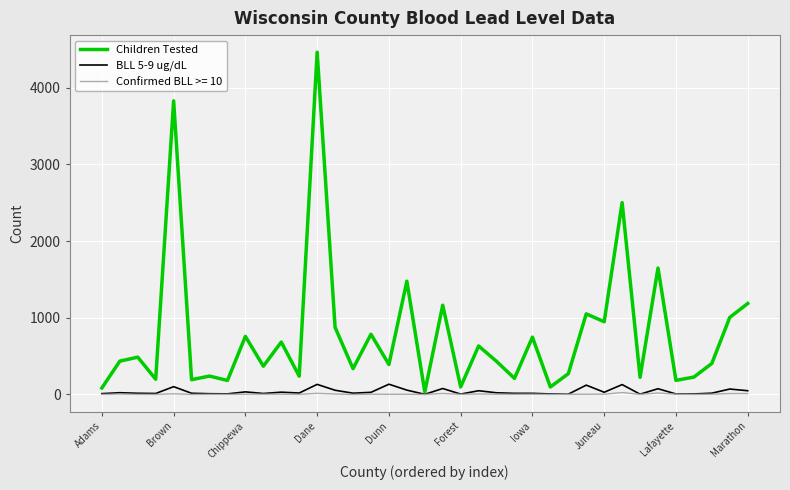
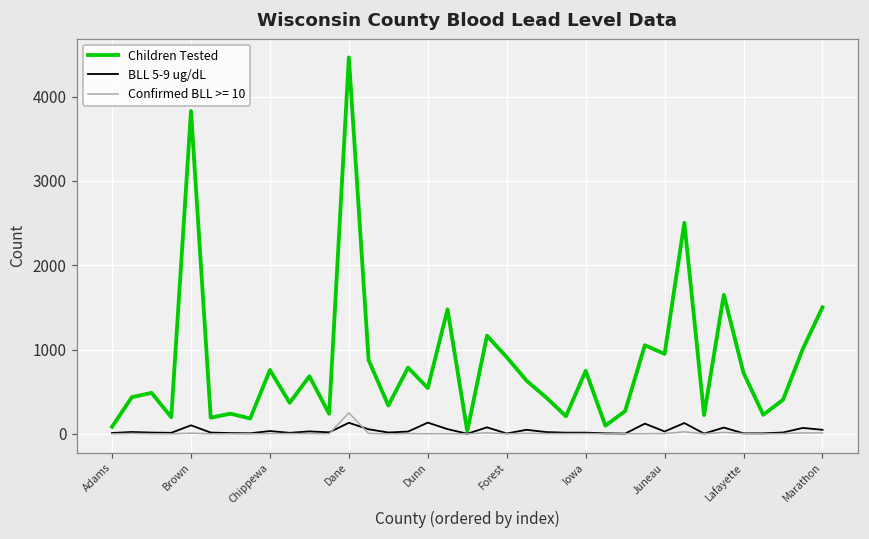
Confirmed BLL >= 10, Dane: 0 -> 200
Children Tested, Dunn: 400 -> 500
Children Tested, Forest: 100 -> 900
Children Tested, Lafayette: 200 -> 700
Children Tested, Marathon: 1200 -> 1500
